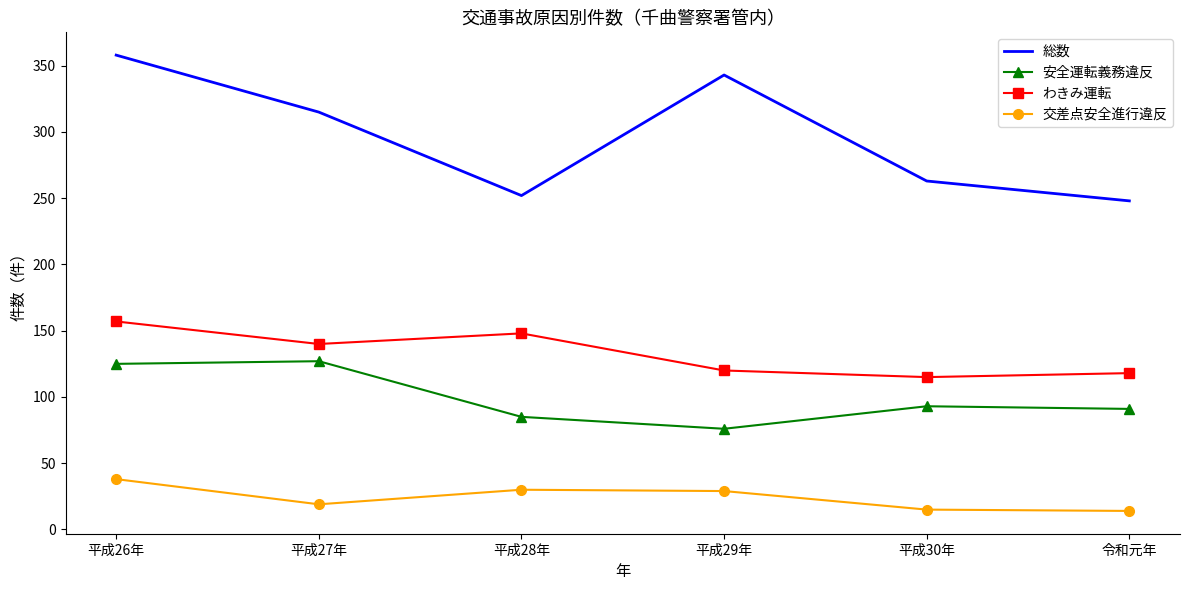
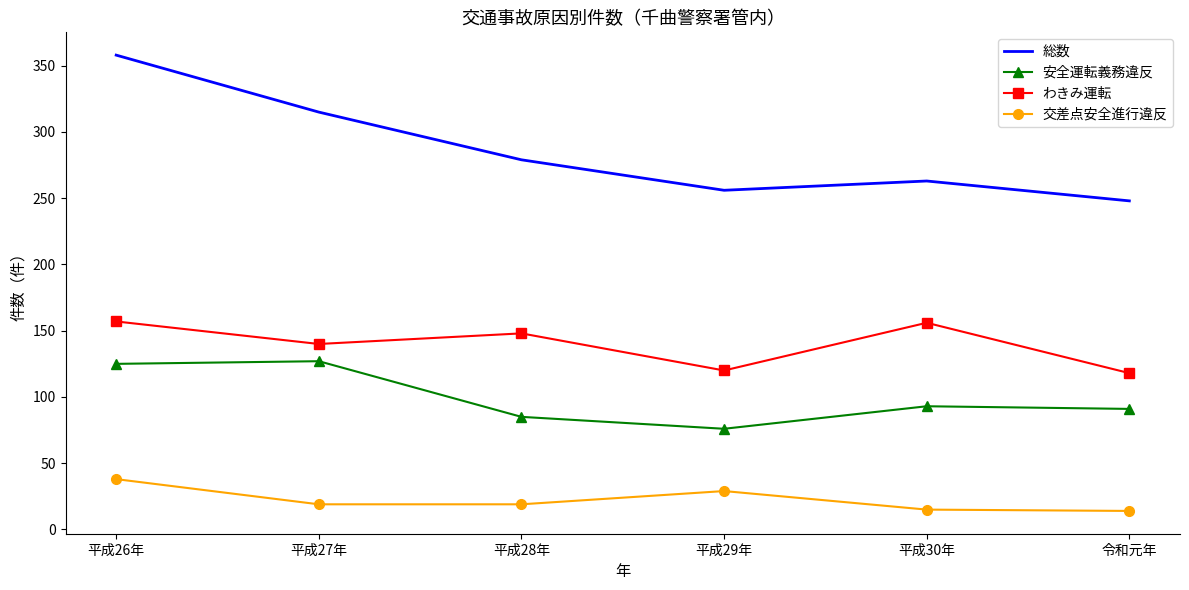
総数, 平成28年: 252 -> 279
交差点安全進行違反, 平成28年: 30 -> 19
総数, 平成29年: 343 -> 256
わきみ運転, 平成30年: 115 -> 156
